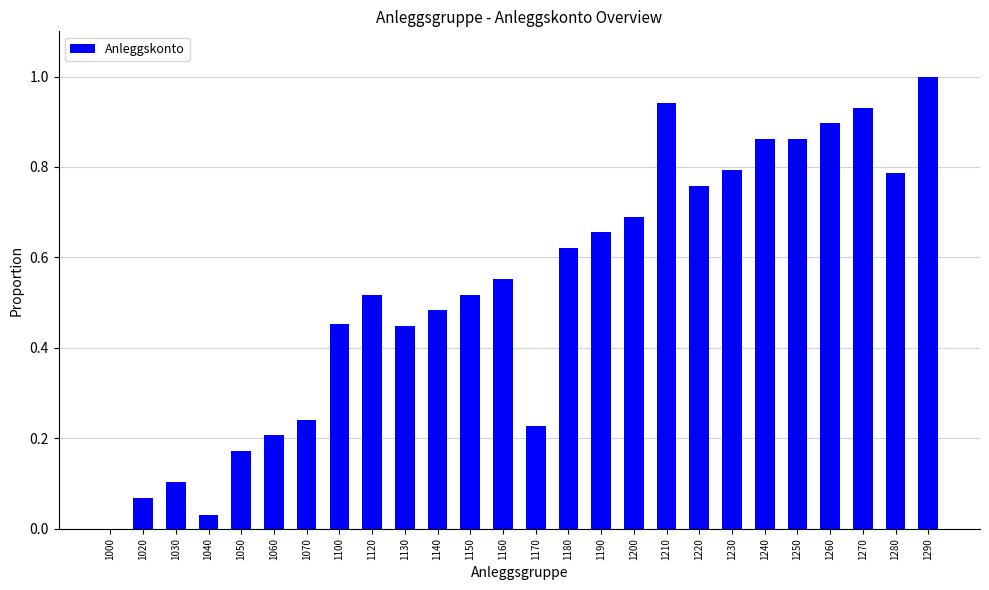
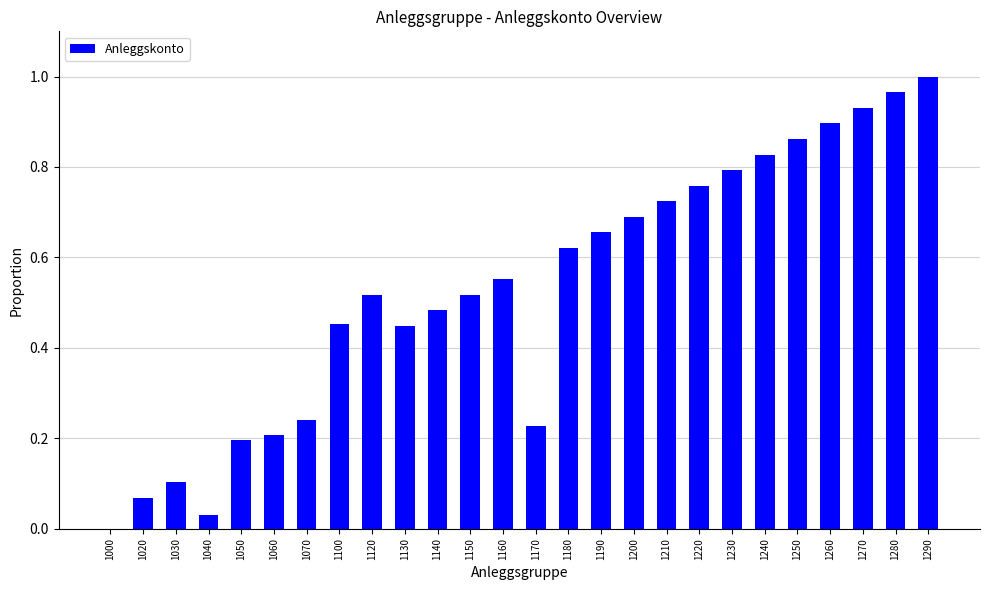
1050: 0.17 -> 0.20
1210: 0.94 -> 0.72
1240: 0.86 -> 0.83
1280: 0.79 -> 0.97
